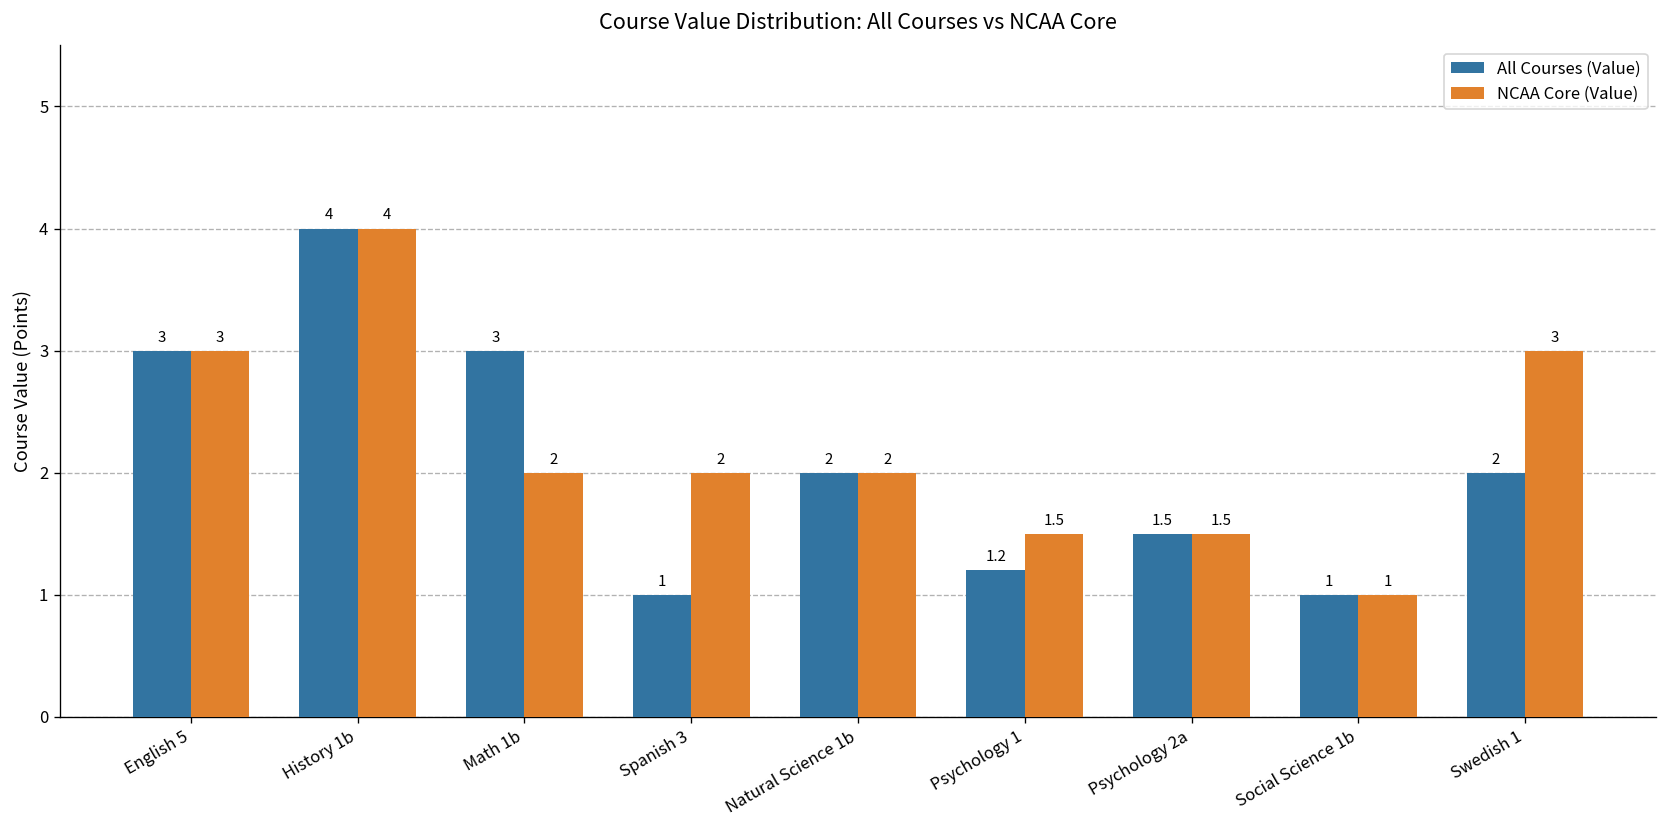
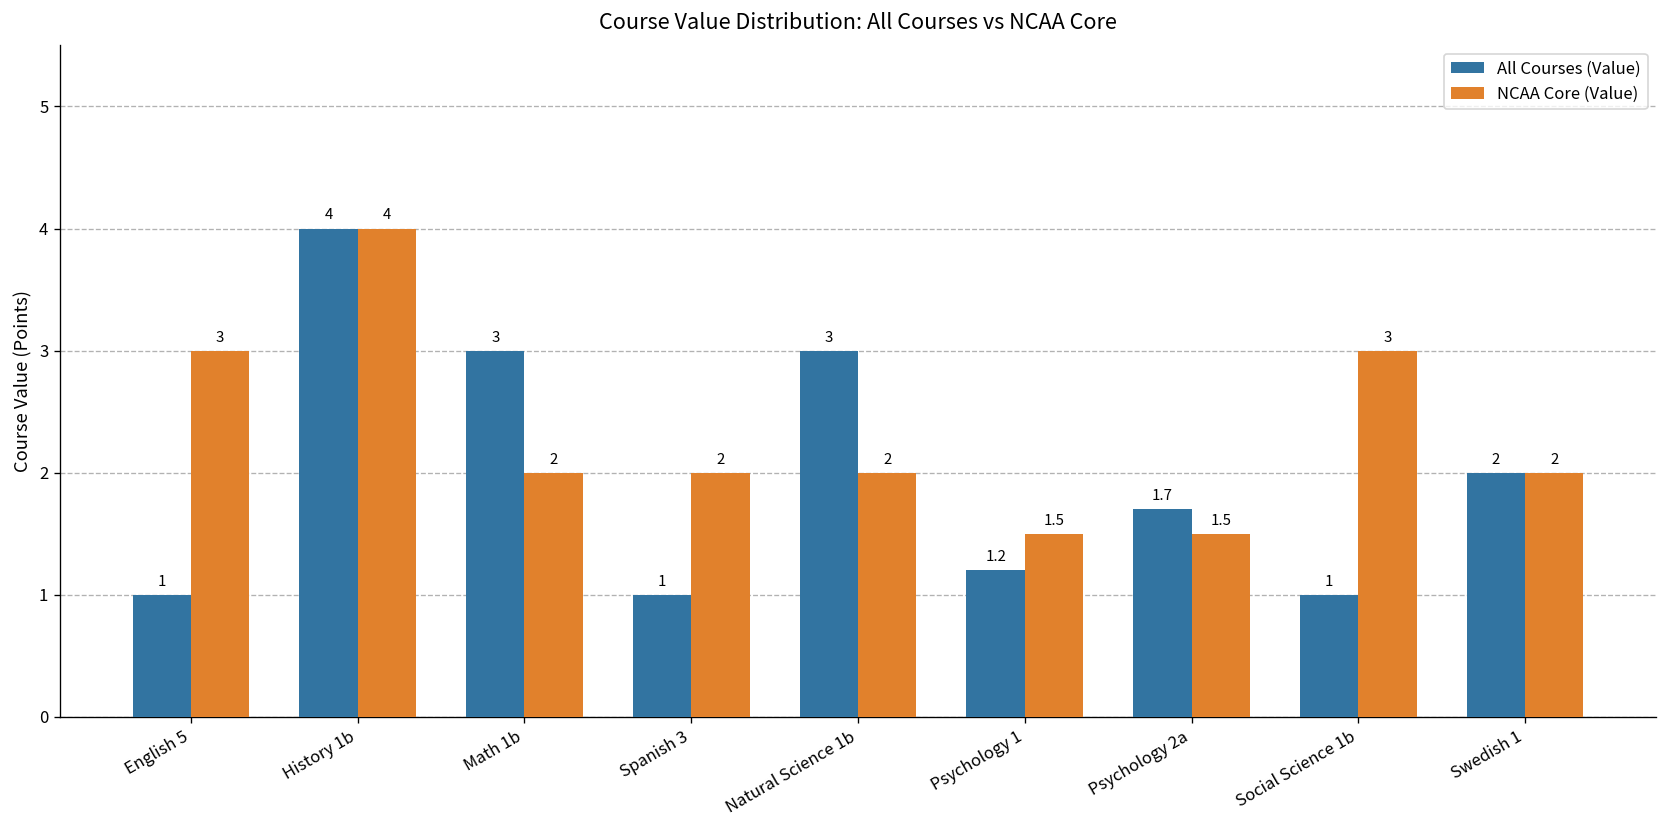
All Courses (Value), English 5: 3 -> 1
All Courses (Value), Natural Science 1b: 2 -> 3
All Courses (Value), Psychology 2a: 1.5 -> 1.7
NCAA Core (Value), Social Science 1b: 1 -> 3
NCAA Core (Value), Swedish 1: 3 -> 2
